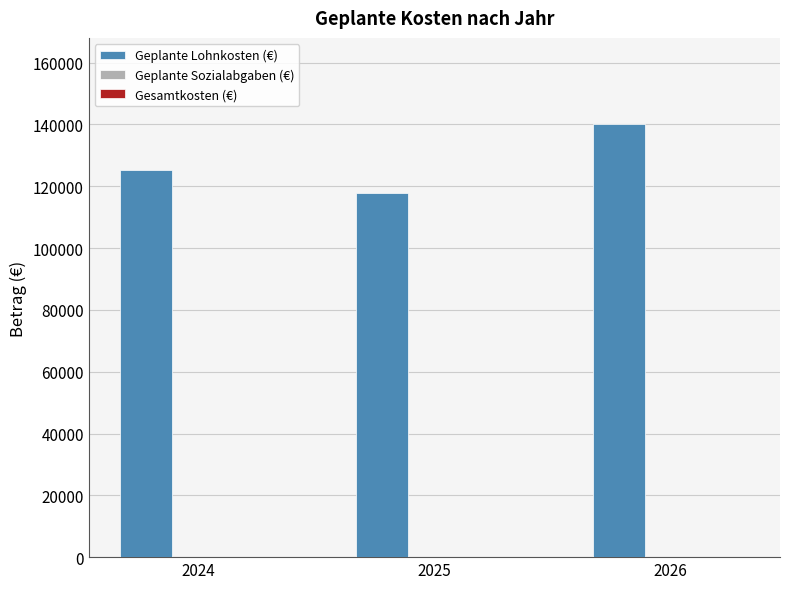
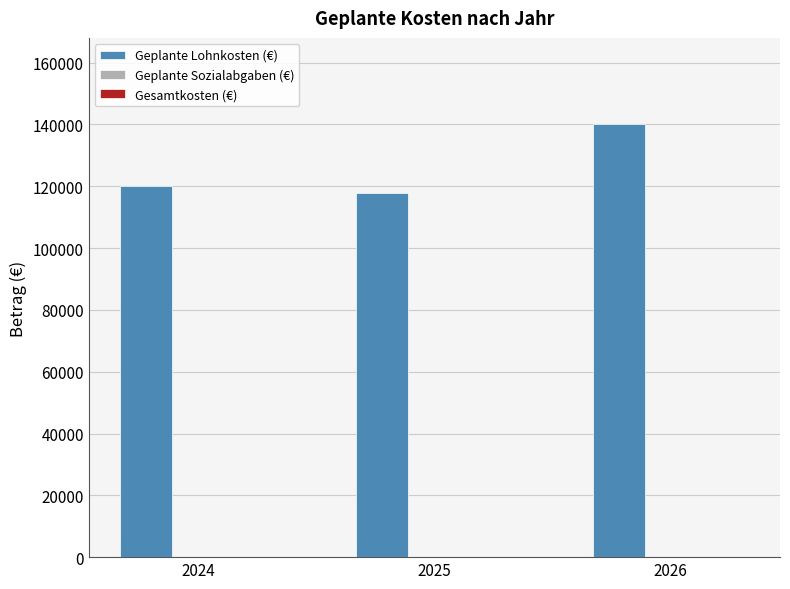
Geplante Lohnkosten (€), 2024: 125000 -> 120000
